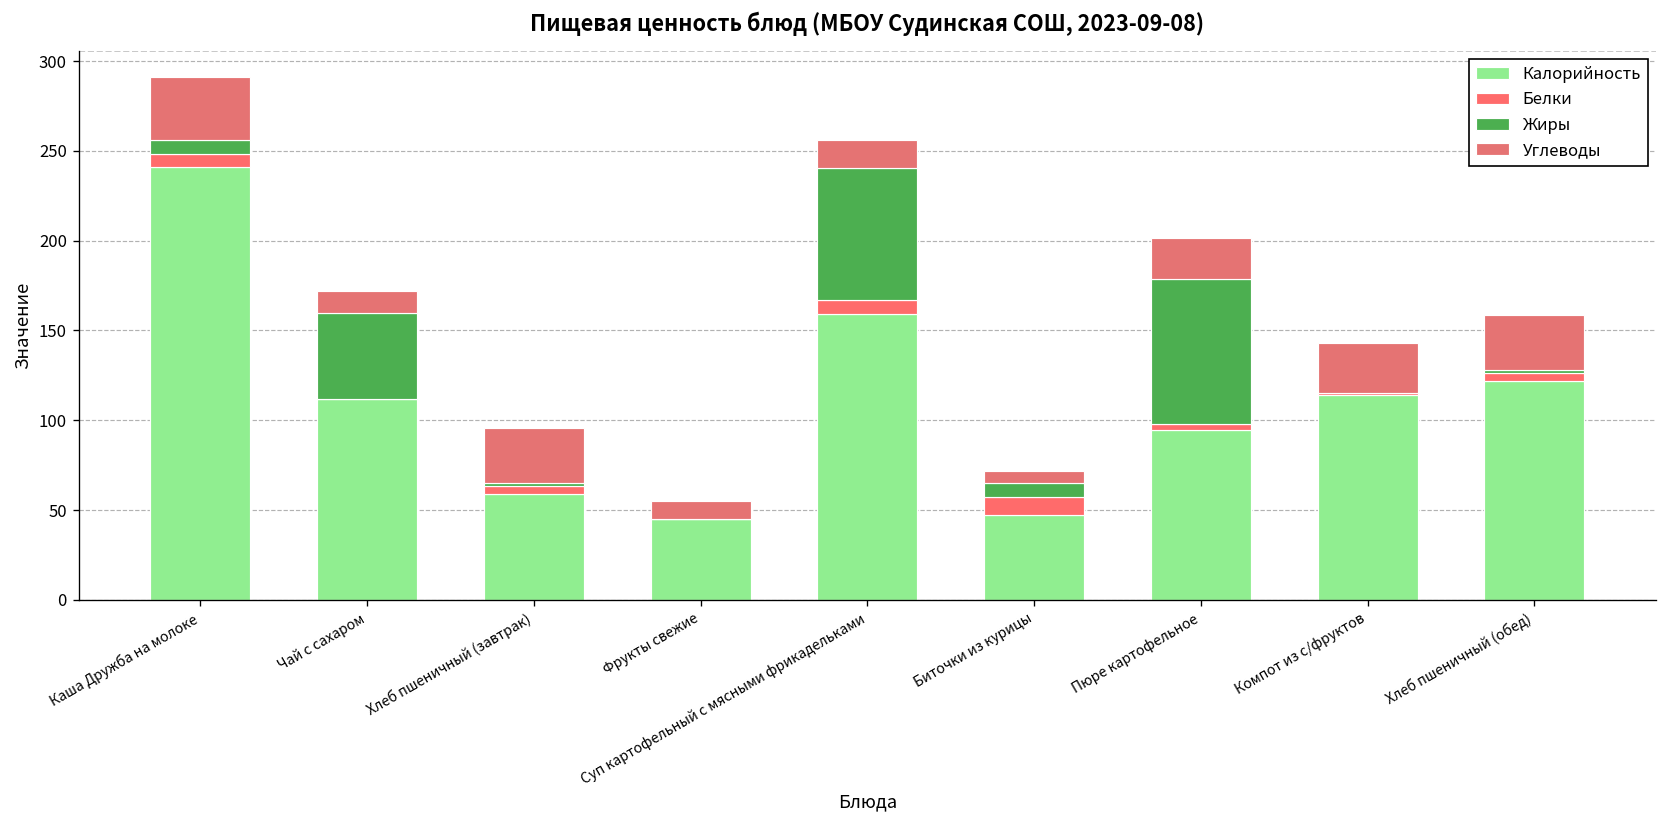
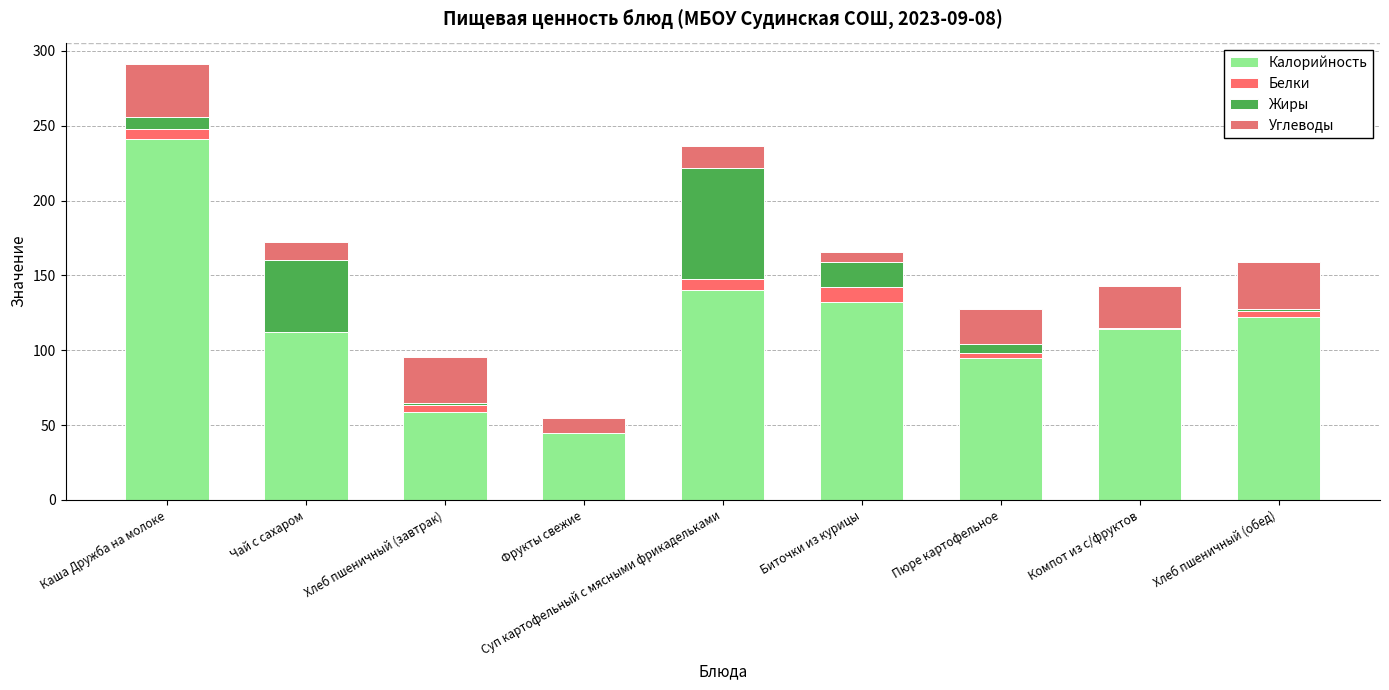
Калорийность, Суп картофельный с мясными фрикадельками: 159 -> 140
Калорийность, Биточки из курицы: 47 -> 132
Жиры, Биточки из курицы: 8 -> 17
Жиры, Пюре картофельное: 81 -> 6
